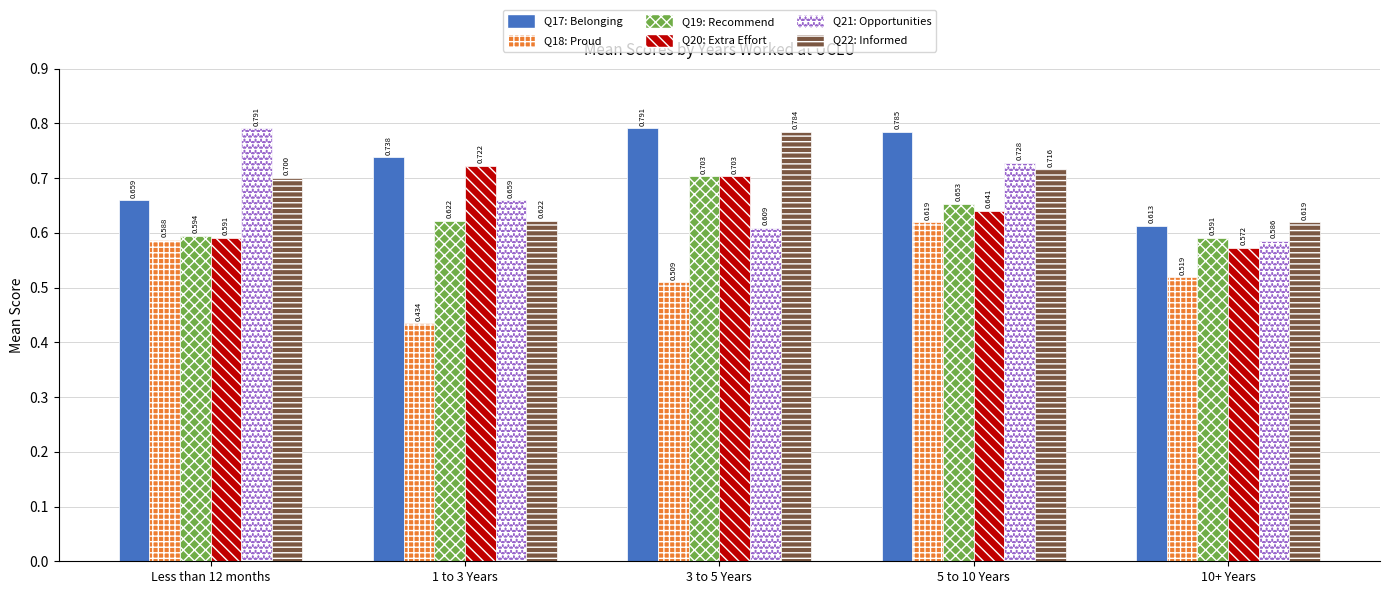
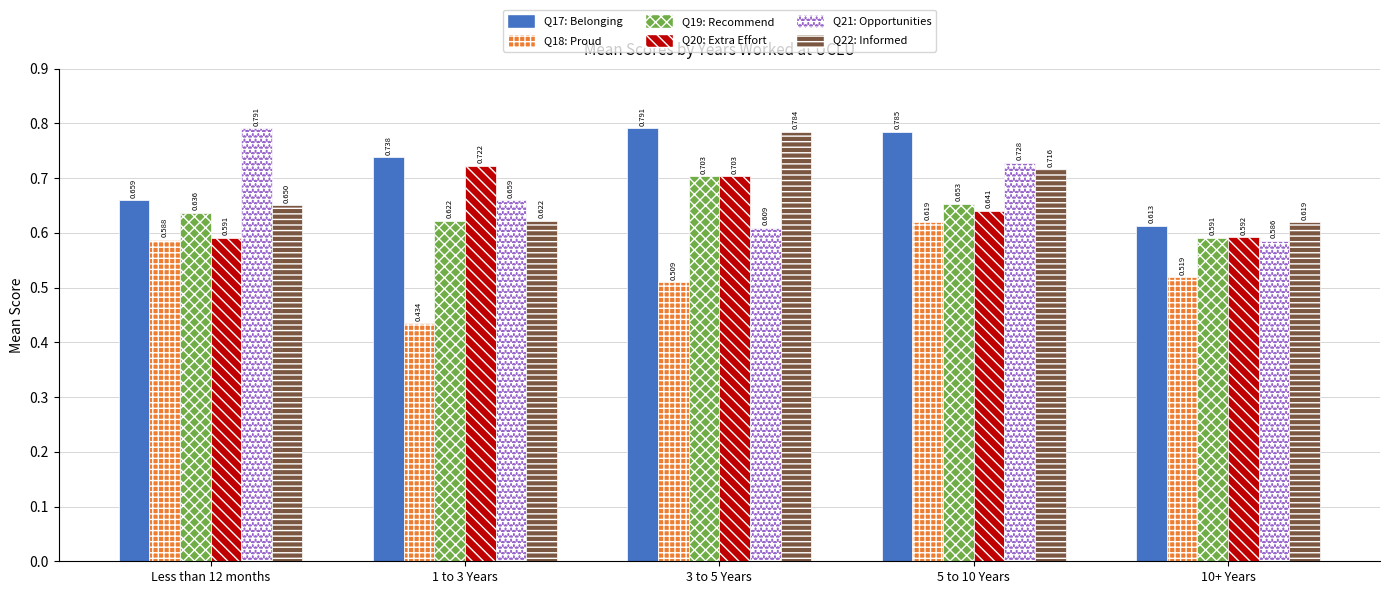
Q19: Recommend, Less than 12 months: 0.594 -> 0.636
Q22: Informed, Less than 12 months: 0.700 -> 0.650
Q20: Extra Effort, 10+ Years: 0.572 -> 0.592
